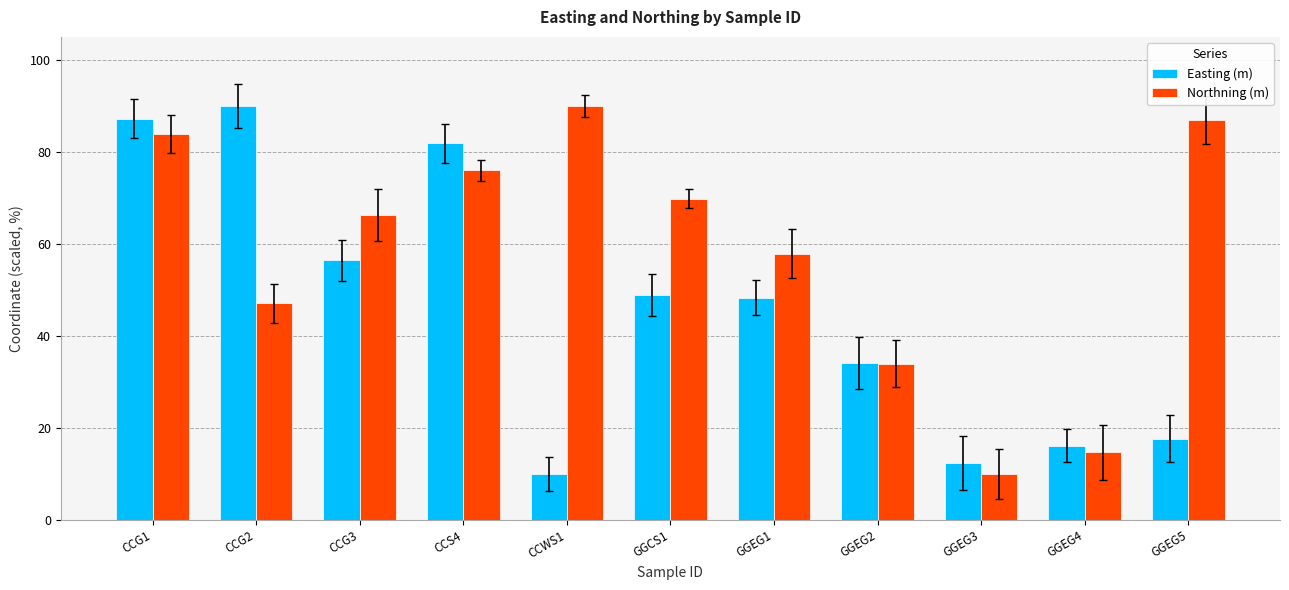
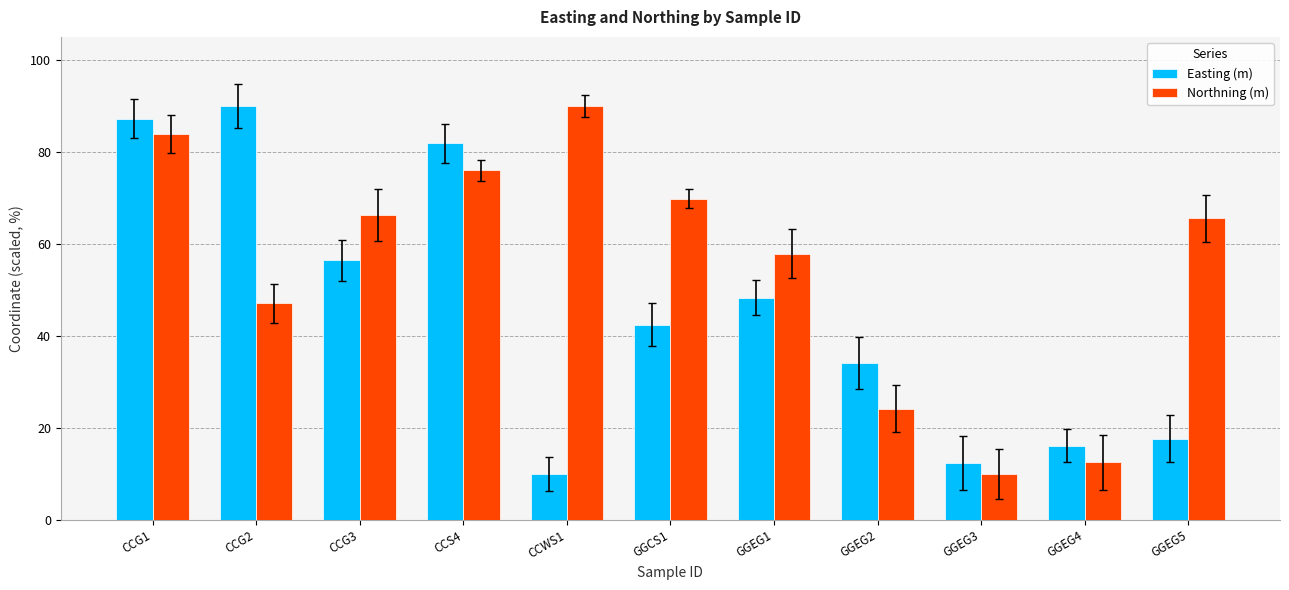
Easting (m), GGCS1: 49 -> 42
Northning (m), GGEG2: 34 -> 24
Northning (m), GGEG4: 15 -> 12
Northning (m), GGEG5: 87 -> 66
